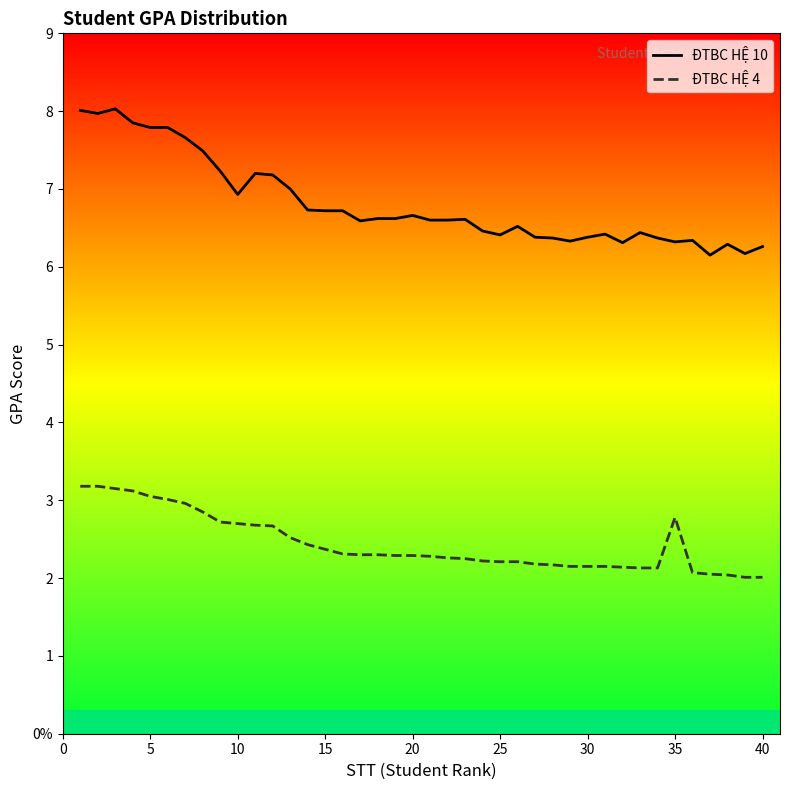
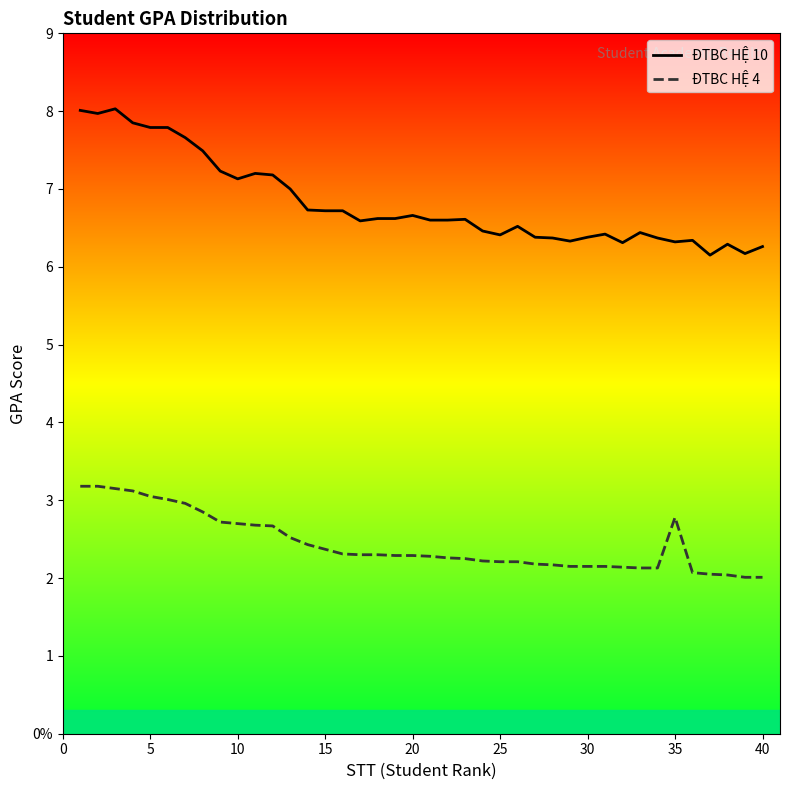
ĐTBC HỆ 10, 10: 6.9 -> 7.1
